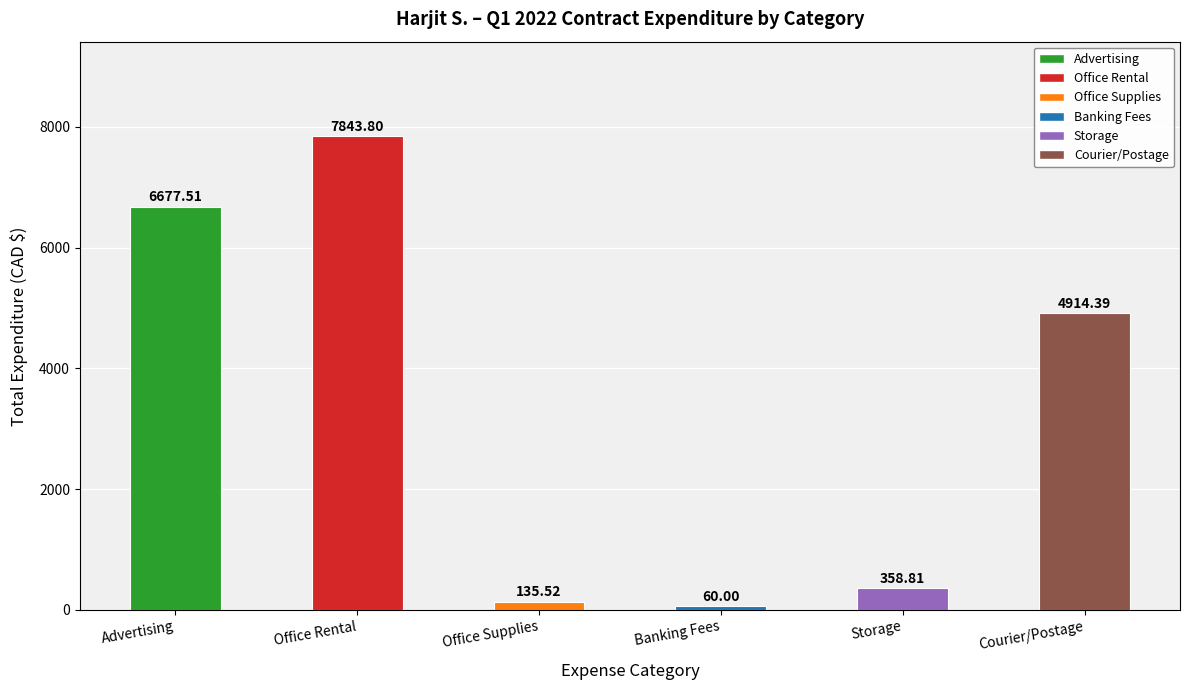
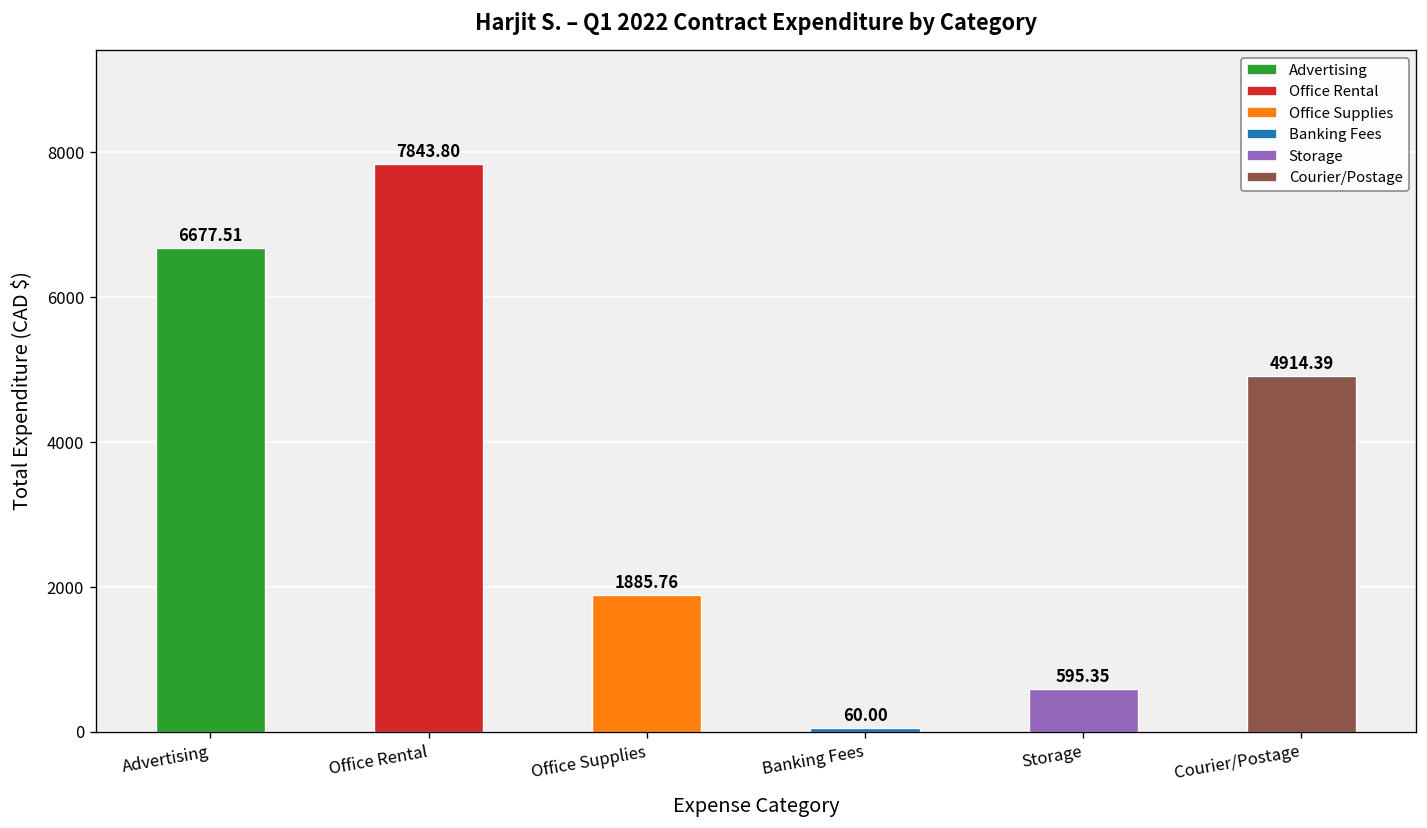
Office Supplies: 135.52 -> 1885.76
Storage: 358.81 -> 595.35
